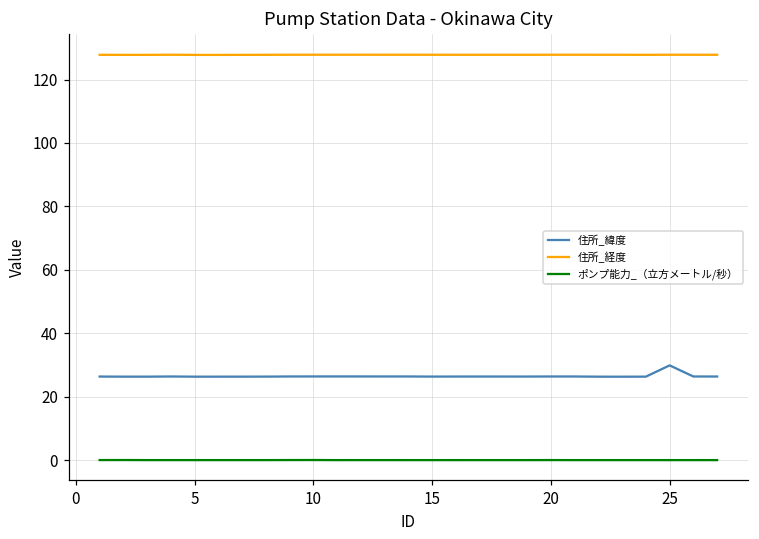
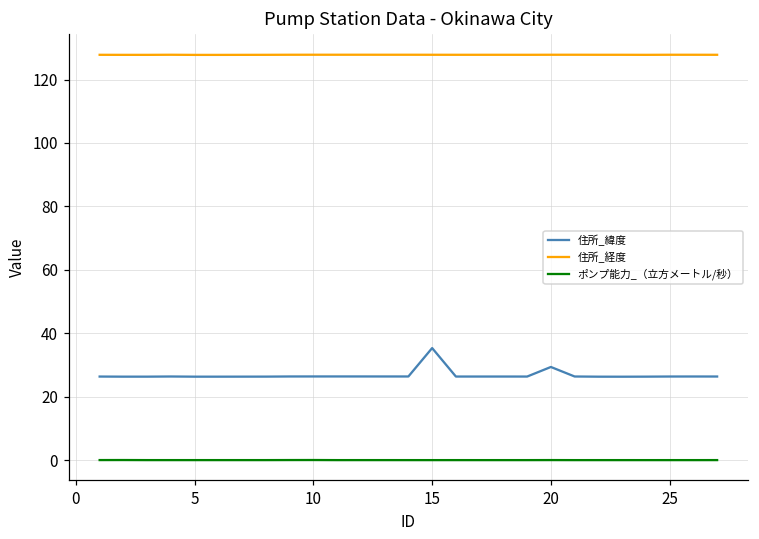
住所_緯度, 15: 26 -> 35
住所_緯度, 20: 26 -> 29
住所_緯度, 25: 30 -> 26
